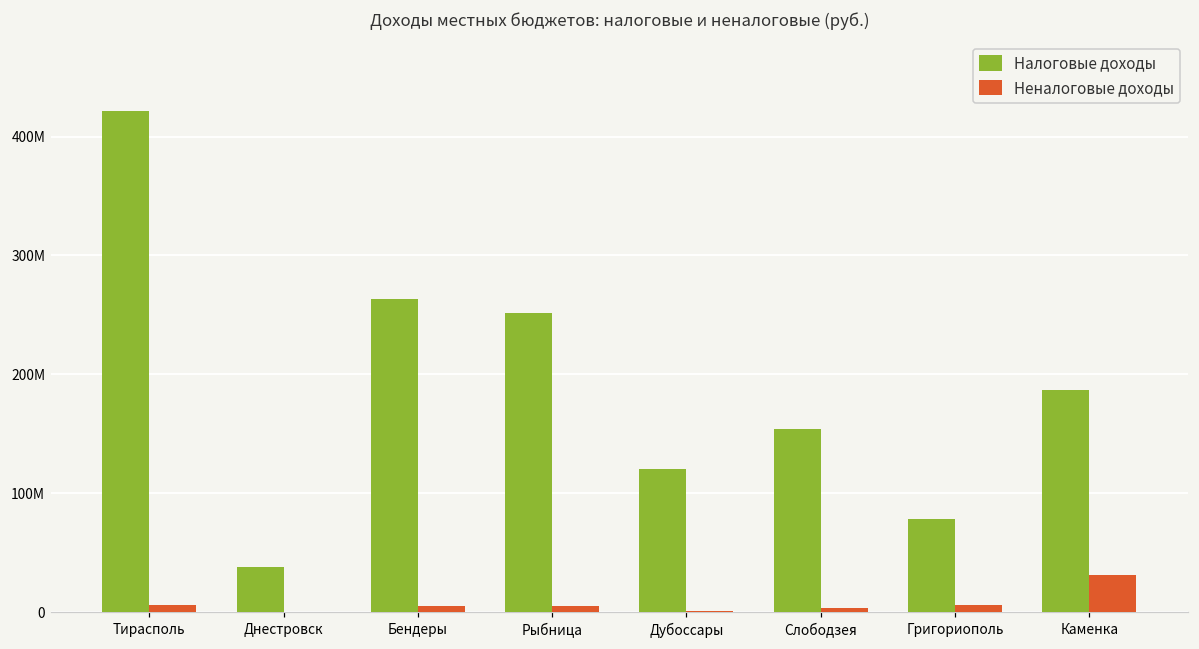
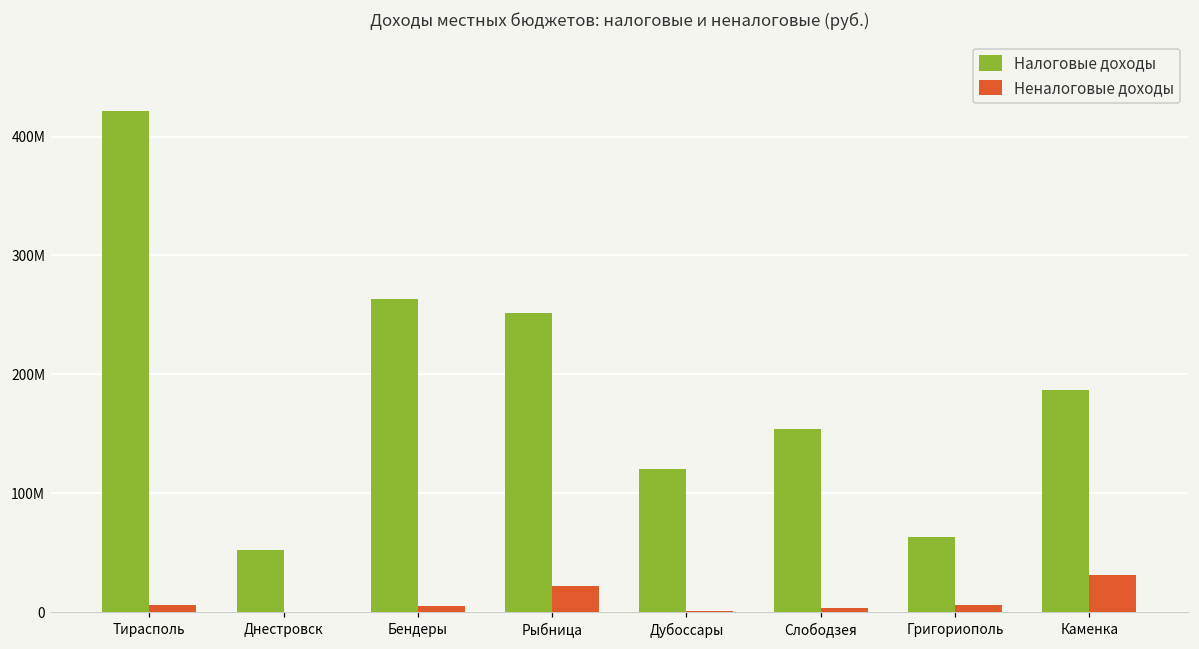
Налоговые доходы, Днестровск: 38000000 -> 52000000
Неналоговые доходы, Рыбница: 5000000 -> 22000000
Налоговые доходы, Григориополь: 78000000 -> 63000000
